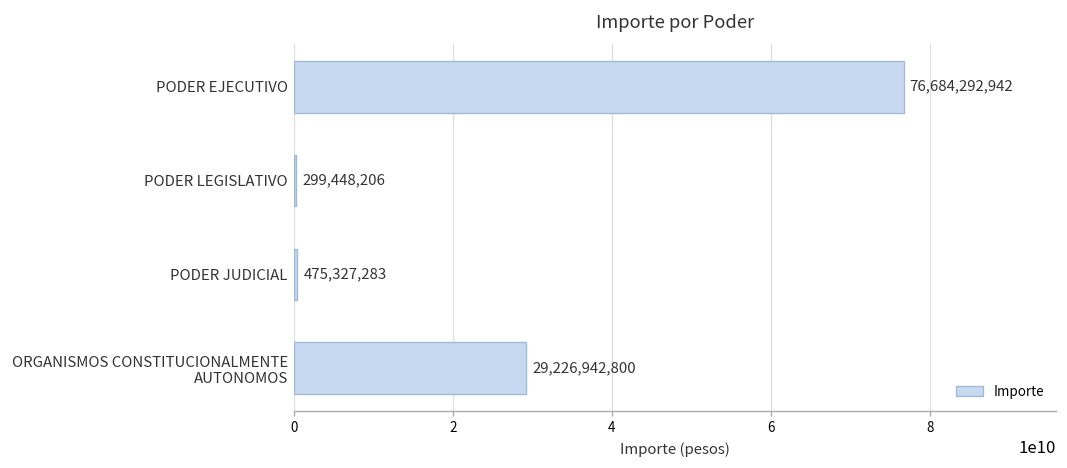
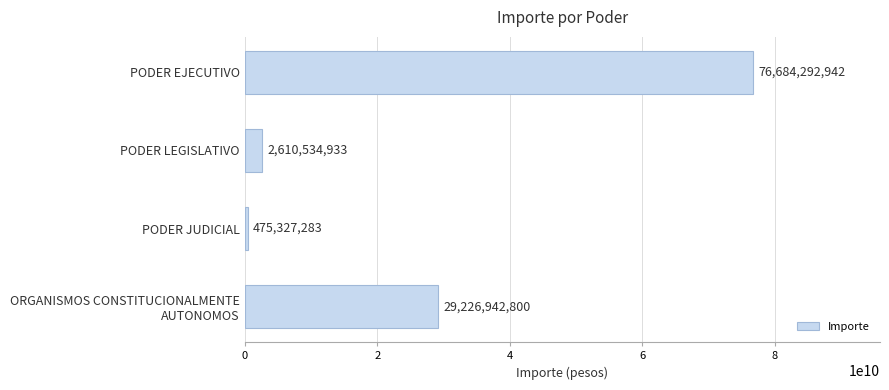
PODER LEGISLATIVO: 299,448,206 -> 2,610,534,933
